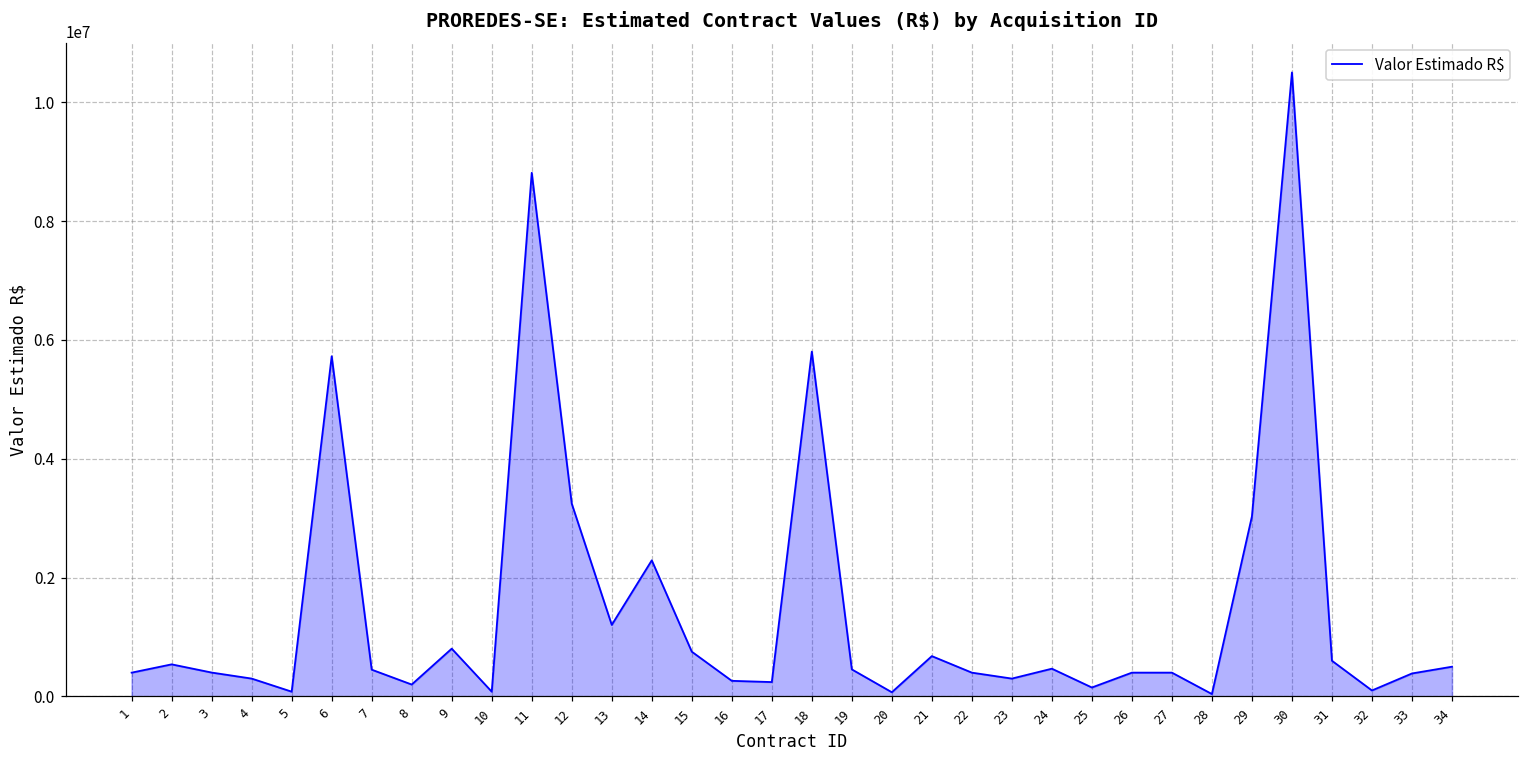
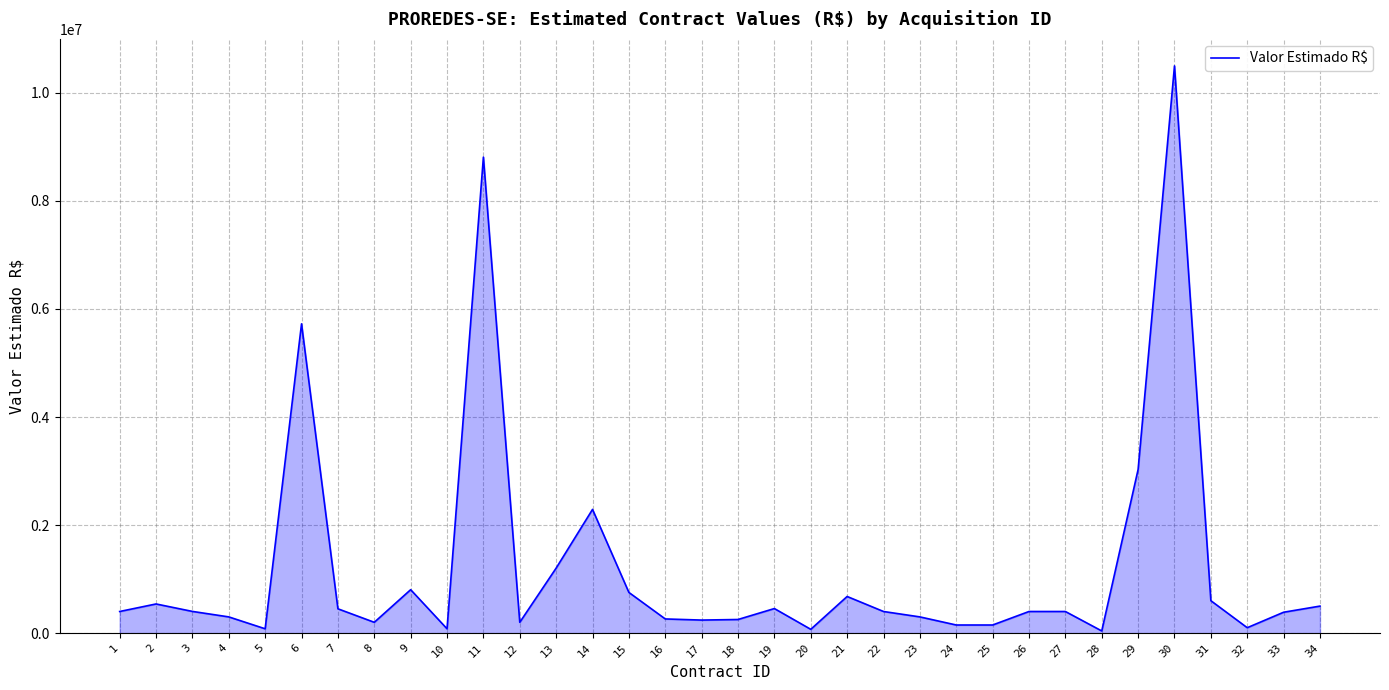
12: 3200000 -> 200000
18: 5800000 -> 300000
24: 500000 -> 200000
